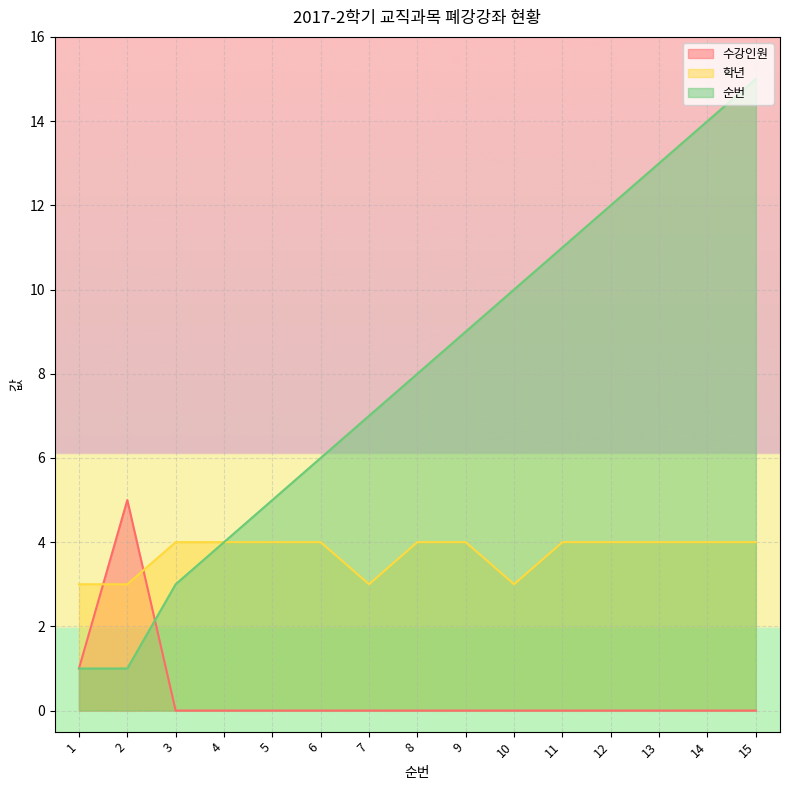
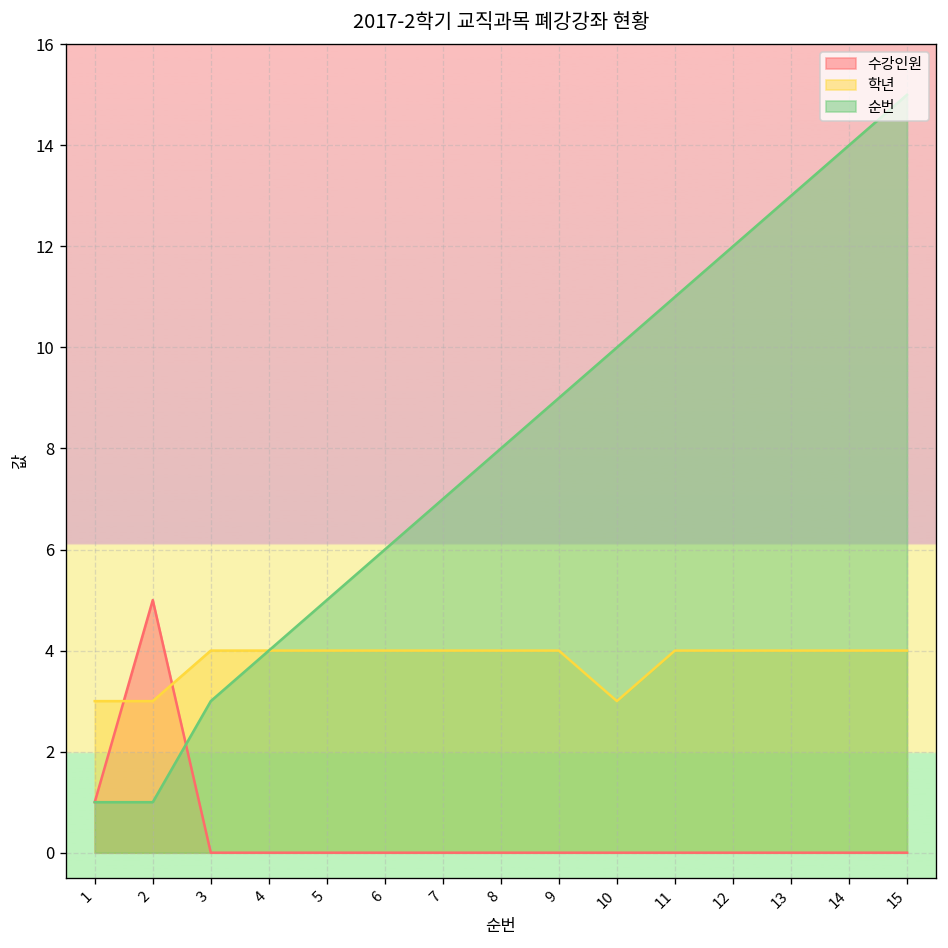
학년, 7: 3 -> 4
